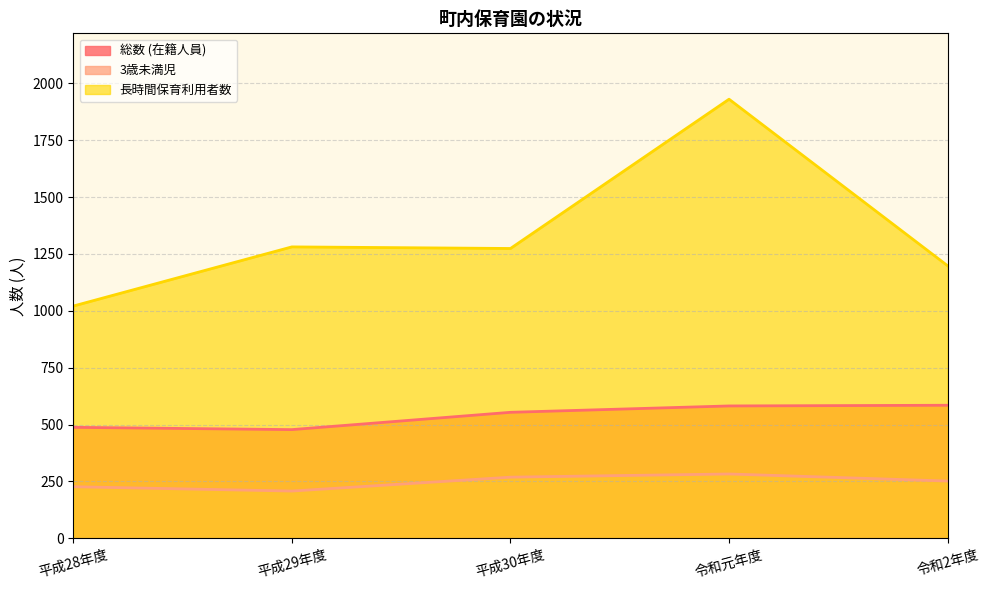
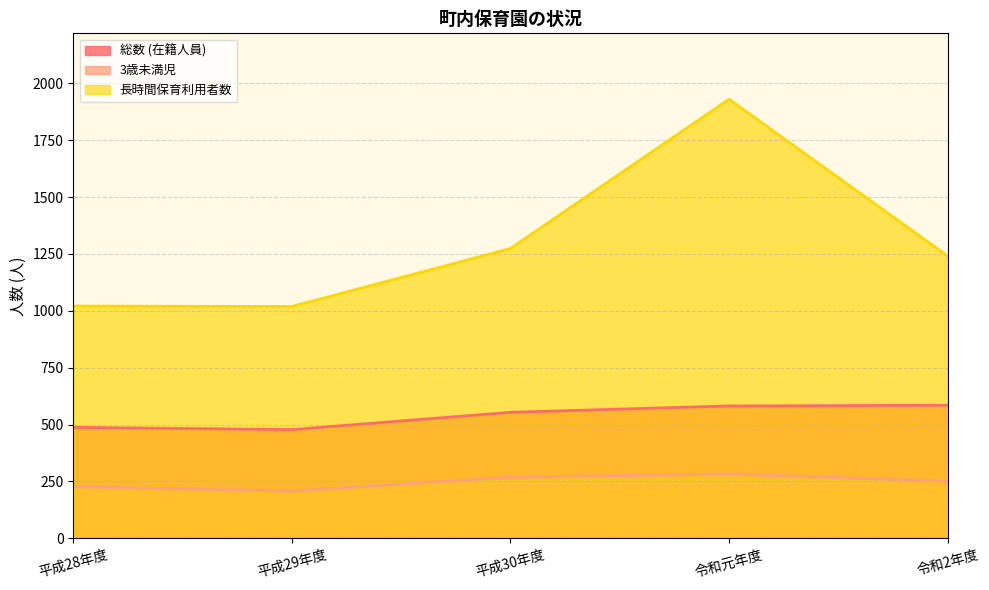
長時間保育利用者数, 平成29年度: 1280 -> 1020
長時間保育利用者数, 令和2年度: 1200 -> 1240
